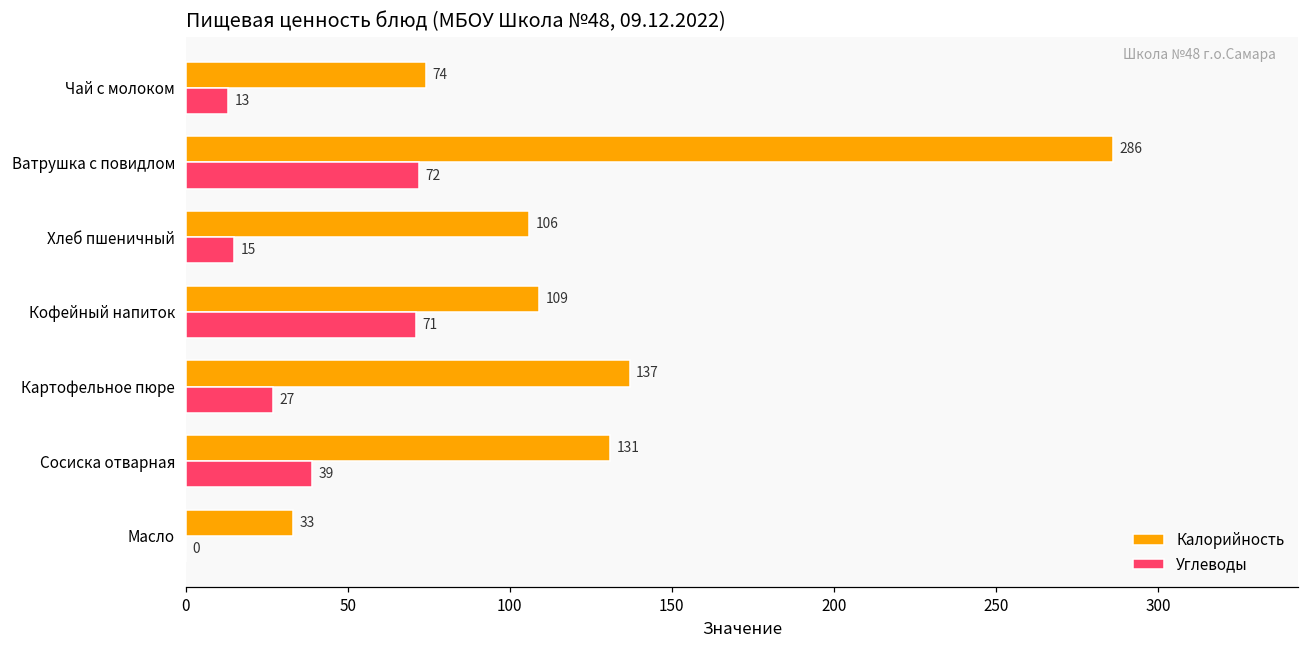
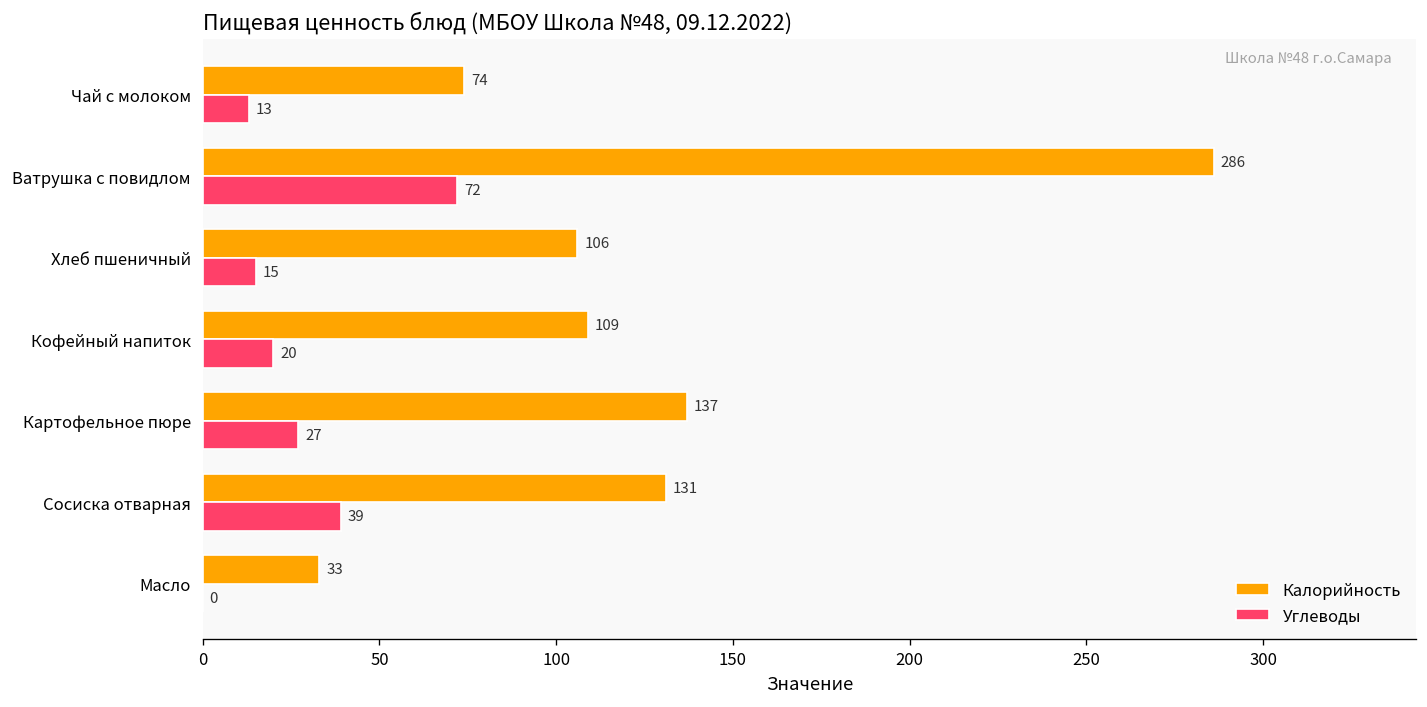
Углеводы, Кофейный напиток: 71 -> 20
